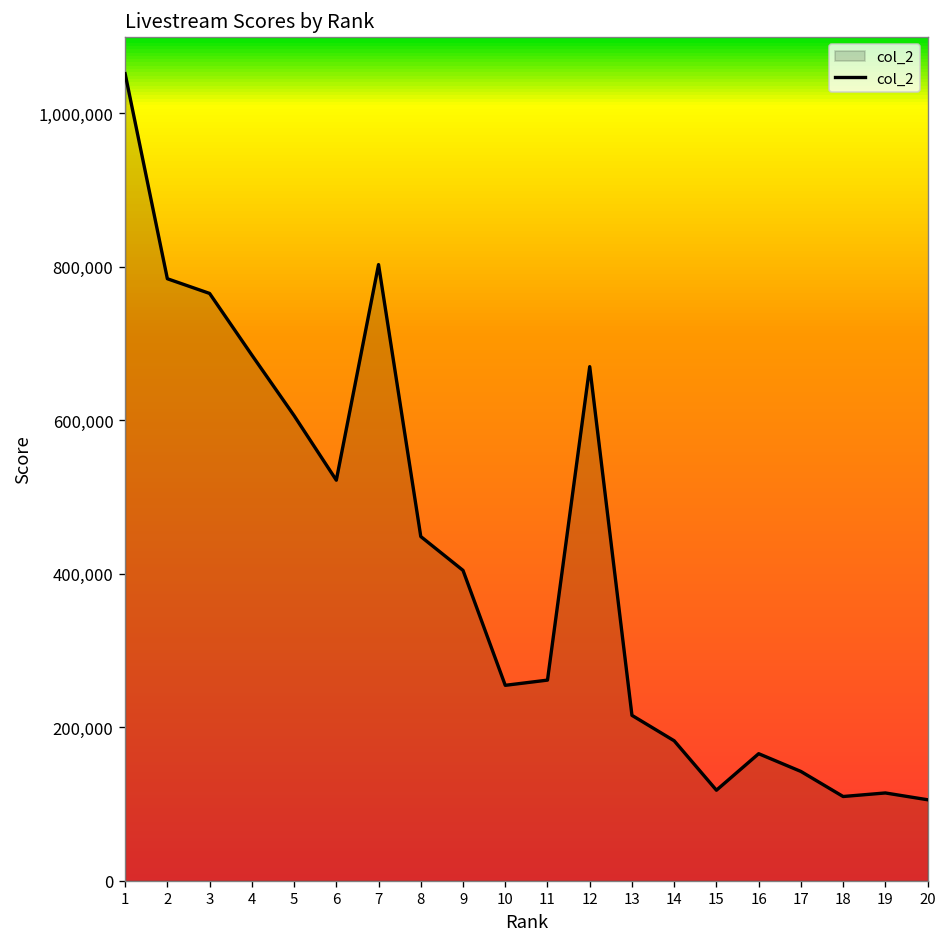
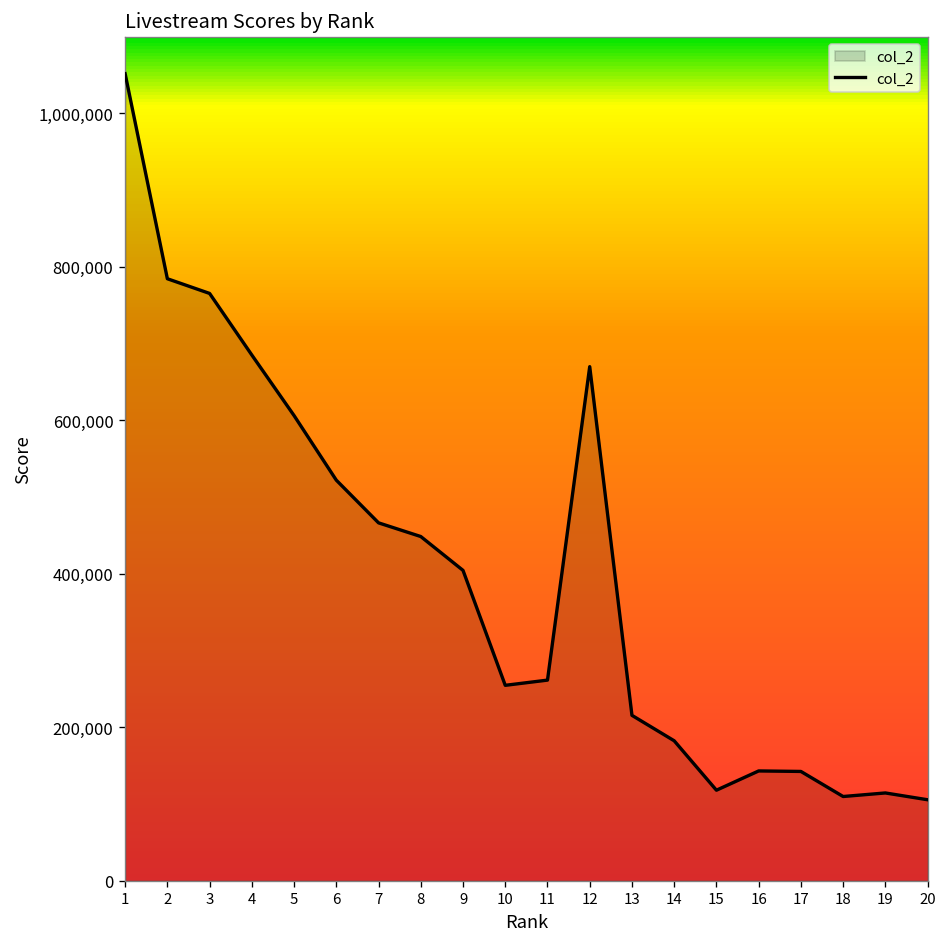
7: 800,000 -> 470,000
16: 170,000 -> 140,000
